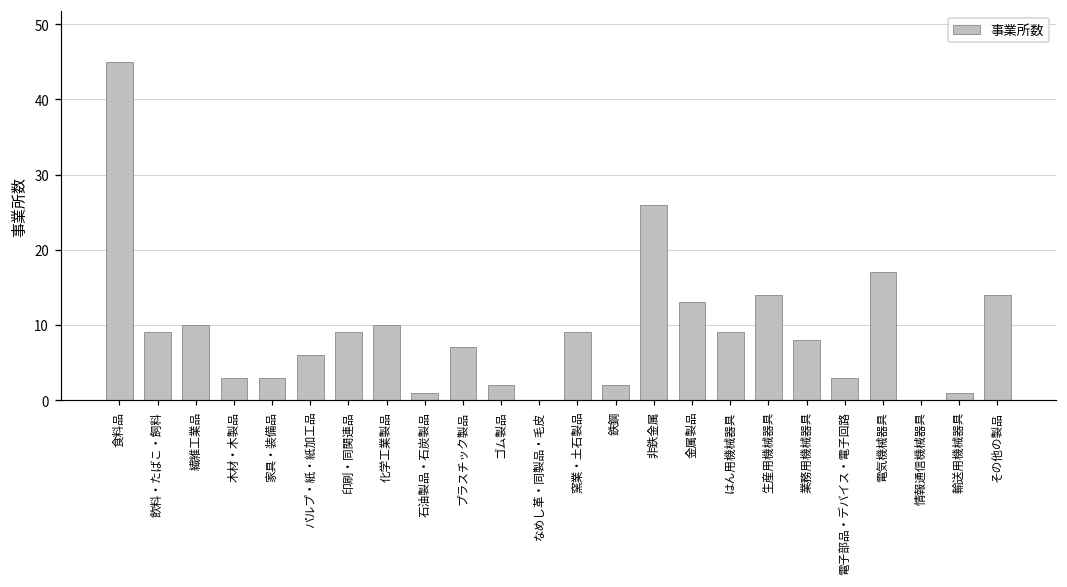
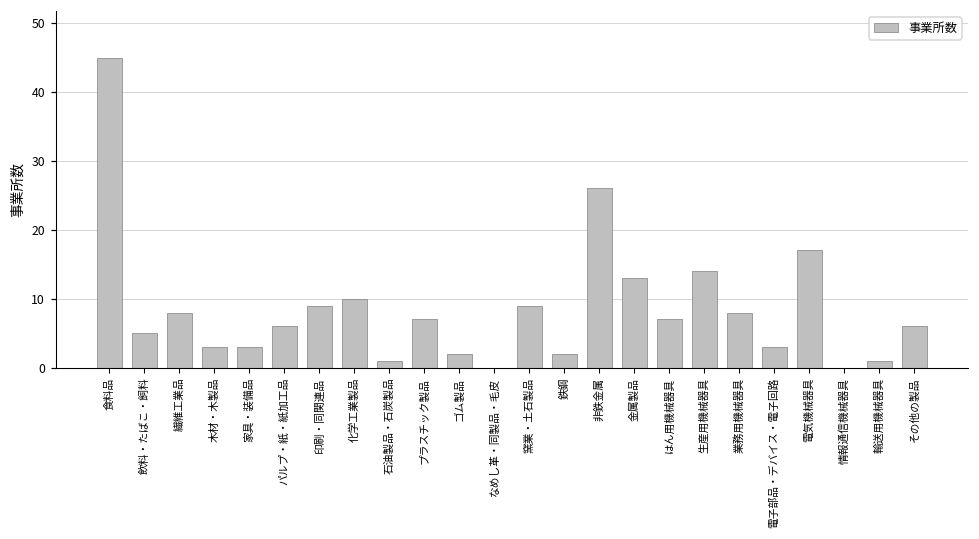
飲料・たばこ・飼料: 9 -> 5
繊維工業品: 10 -> 8
はん用機械器具: 9 -> 7
その他の製品: 14 -> 6
